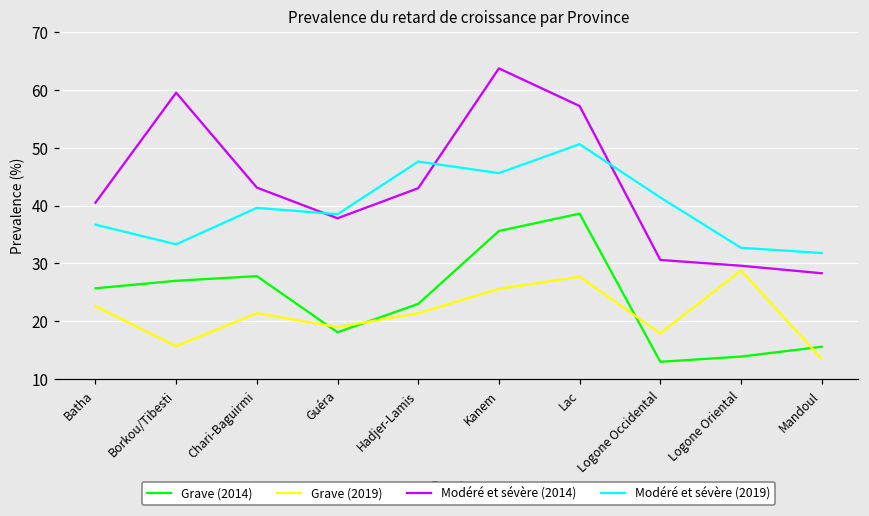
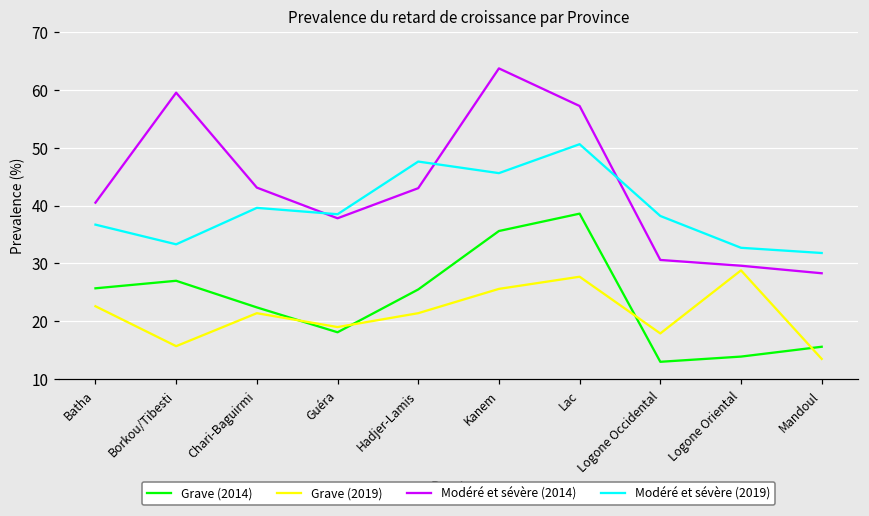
Grave (2014), Chari-Baguirmi: 28 -> 22
Grave (2014), Hadjer-Lamis: 23 -> 26
Modéré et sévère (2019), Logone Occidental: 41 -> 38
